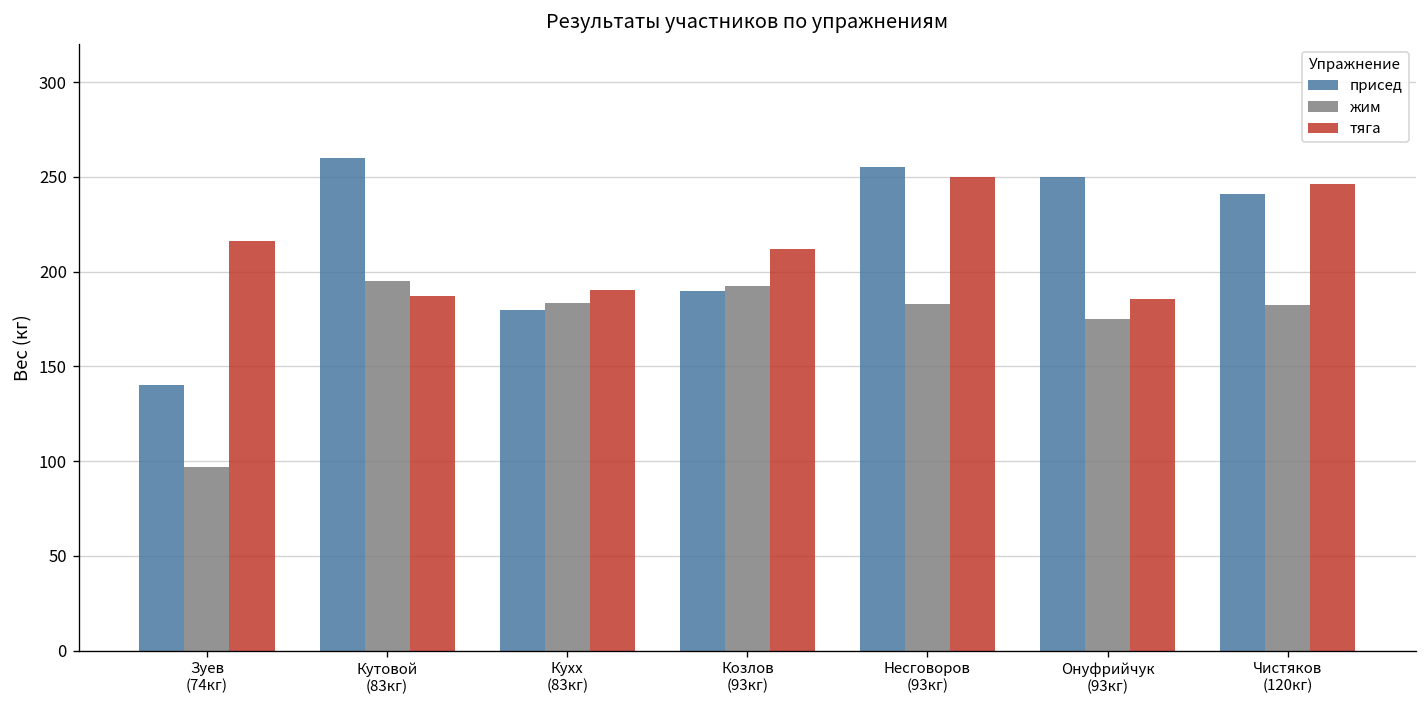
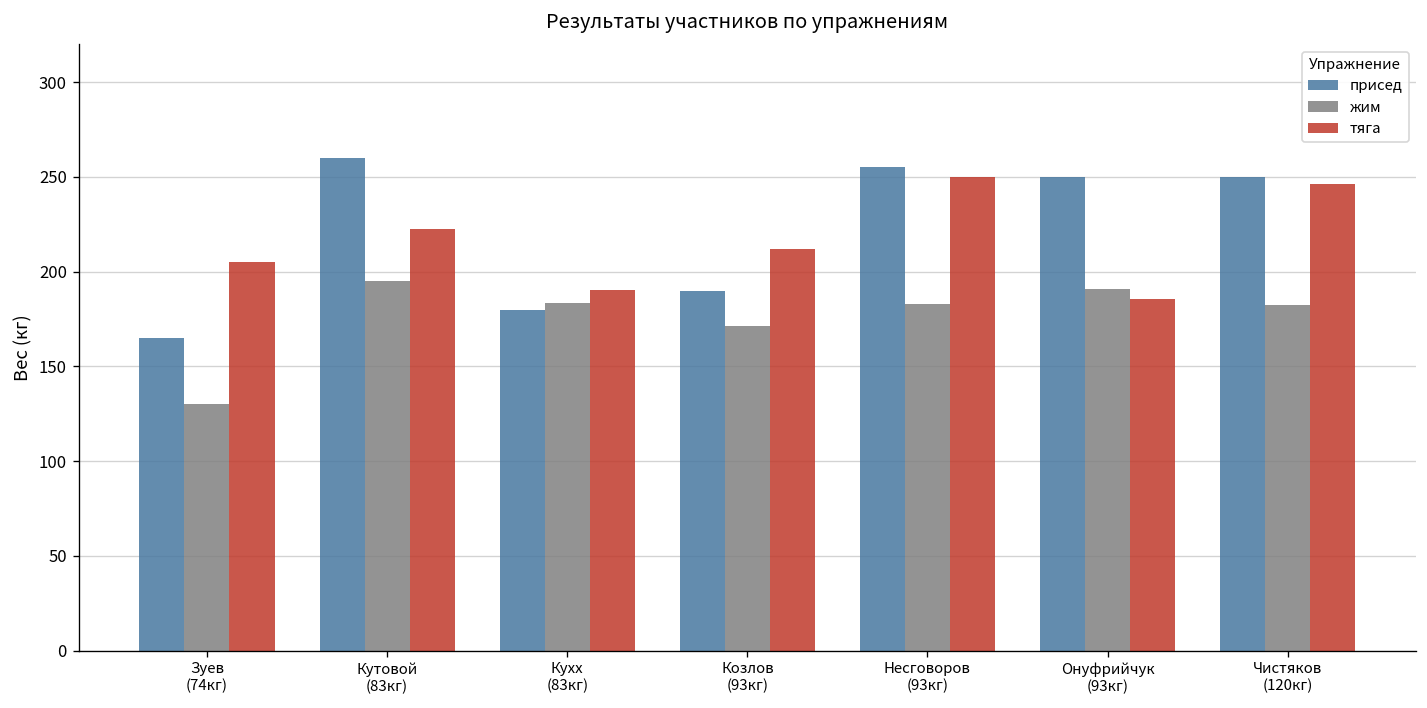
присед, Зуев (74кг): 140 -> 165
жим, Зуев (74кг): 97 -> 130
тяга, Зуев (74кг): 216 -> 205
тяга, Кутовой (83кг): 187 -> 223
жим, Козлов (93кг): 193 -> 171
жим, Онуфрийчук (93кг): 175 -> 191
присед, Чистяков (120кг): 241 -> 250
